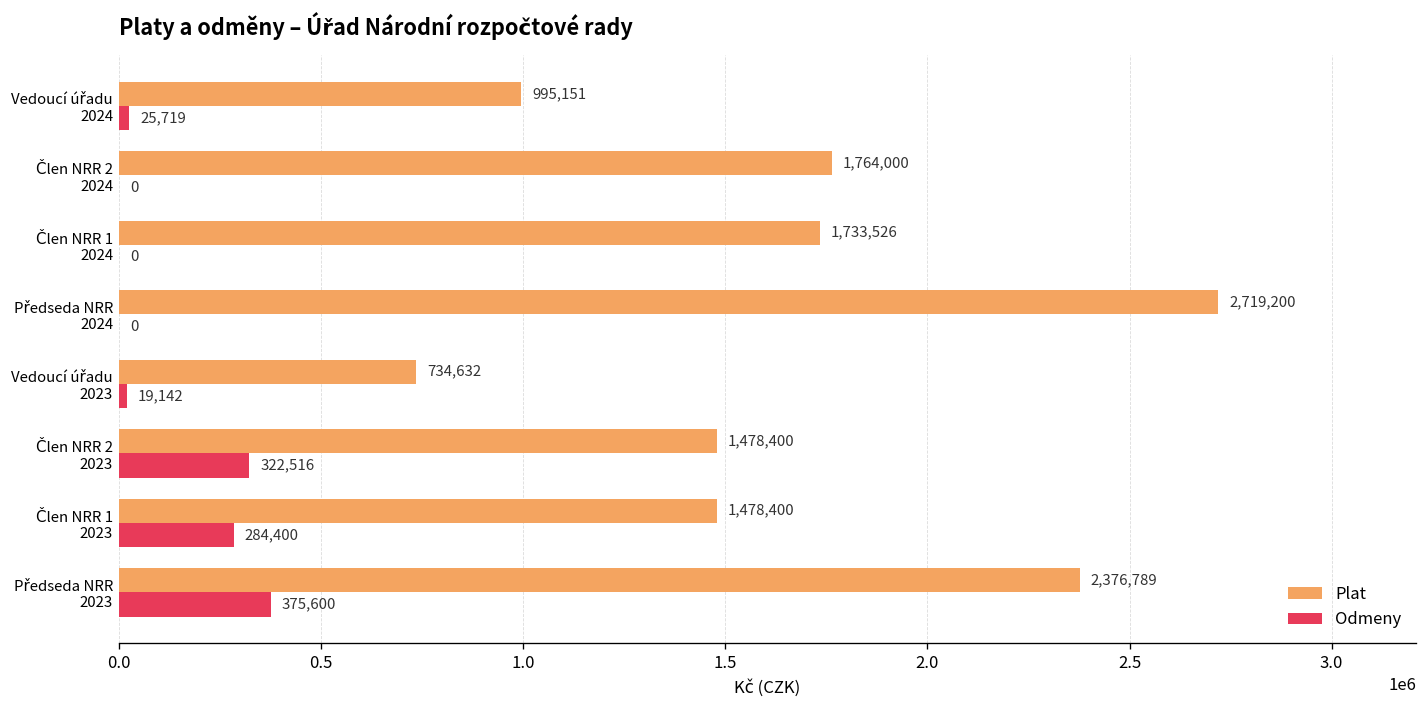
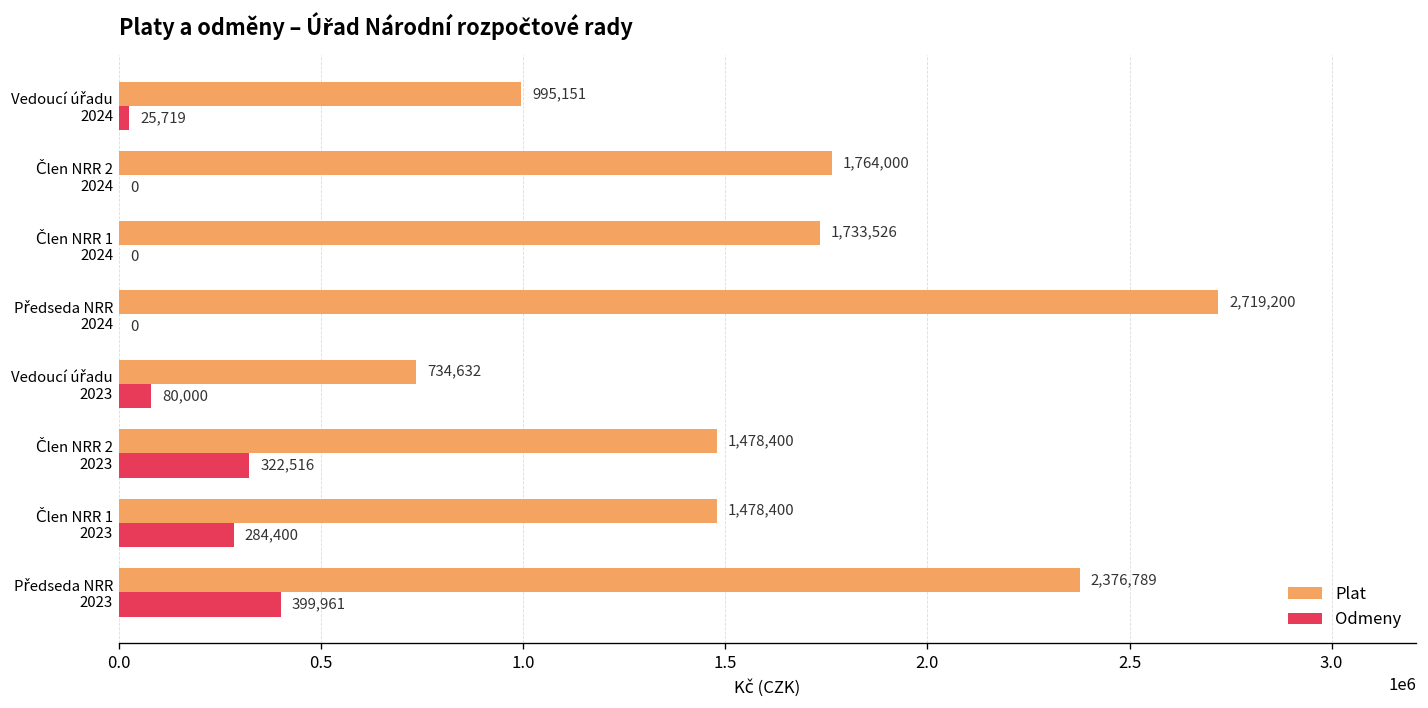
Odmeny, Vedoucí úřadu 2023: 19,142 -> 80,000
Odmeny, Předseda NRR 2023: 375,600 -> 399,961
